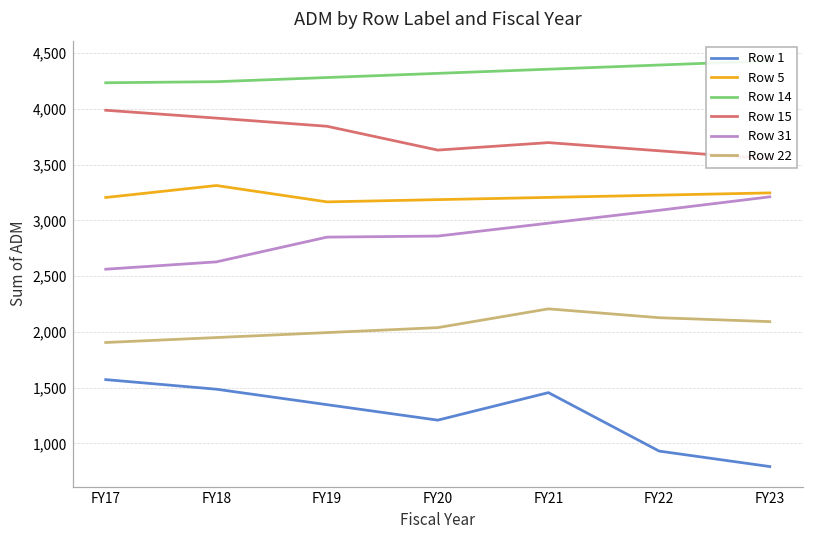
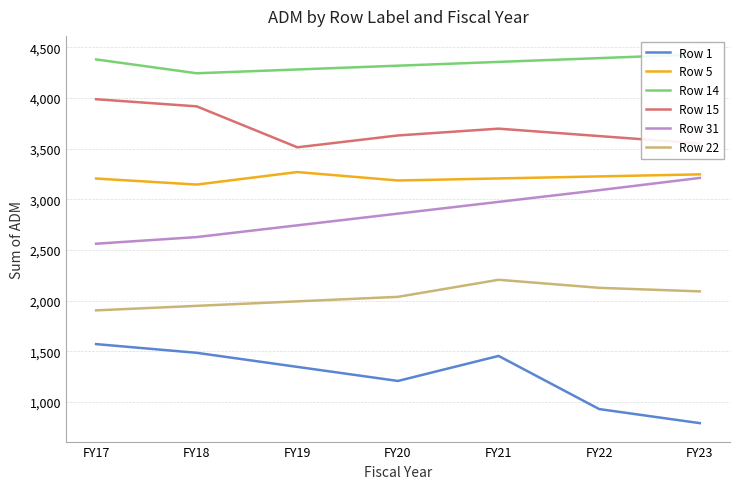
Row 14, FY17: 4,230 -> 4,380
Row 5, FY18: 3,310 -> 3,150
Row 5, FY19: 3,170 -> 3,270
Row 15, FY19: 3,840 -> 3,510
Row 31, FY19: 2,850 -> 2,740
